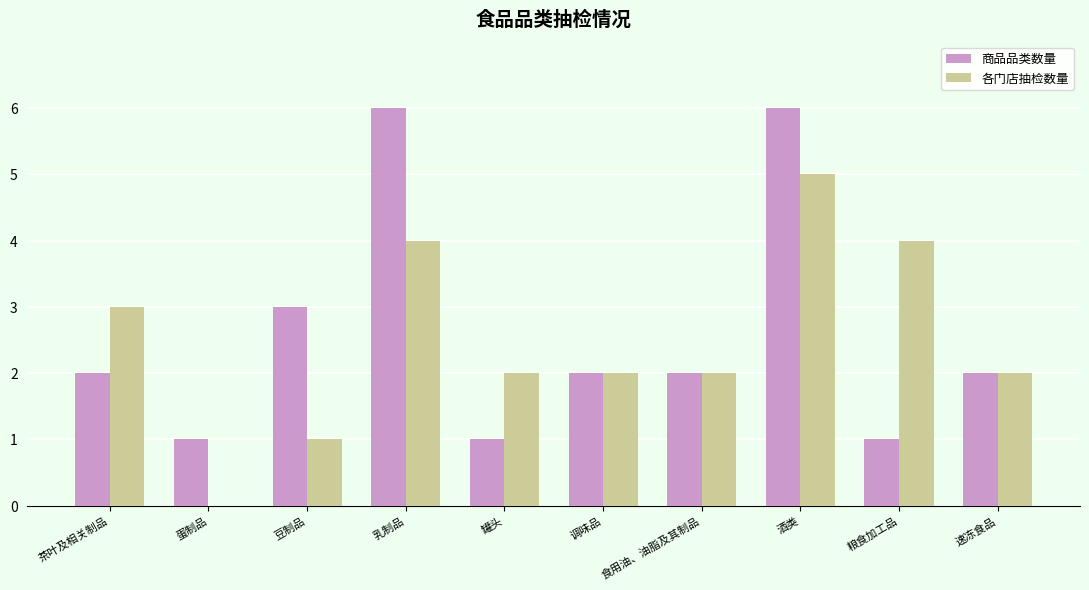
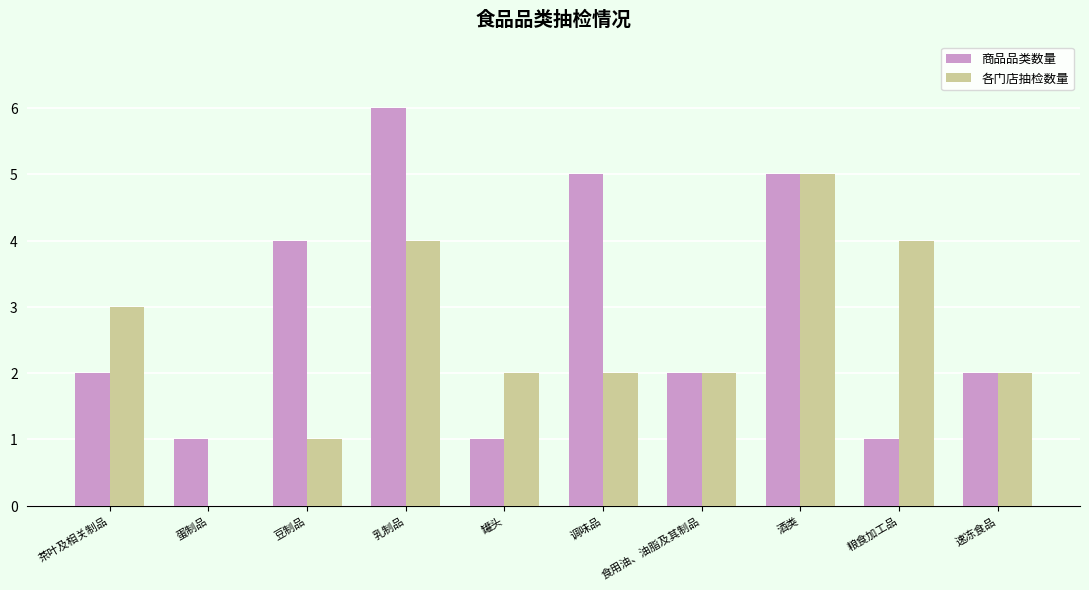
商品品类数量, 豆制品: 3 -> 4
商品品类数量, 调味品: 2 -> 5
商品品类数量, 酒类: 6 -> 5
